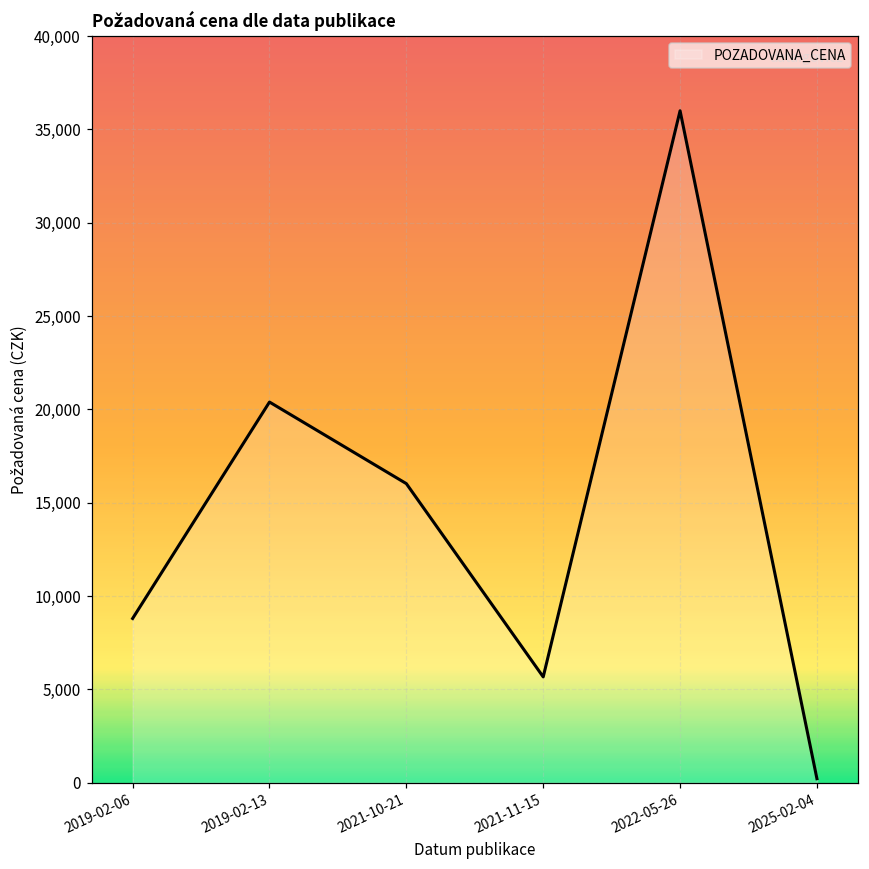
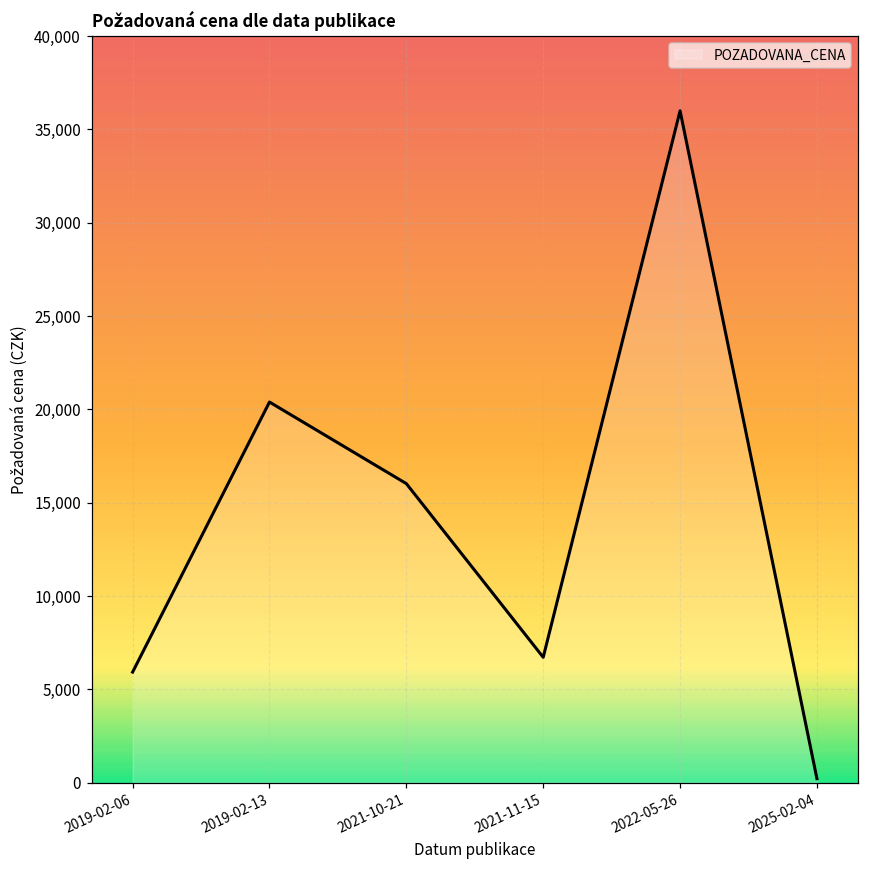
2019-02-06: 8,800 -> 5,900
2021-11-15: 5,700 -> 6,700
